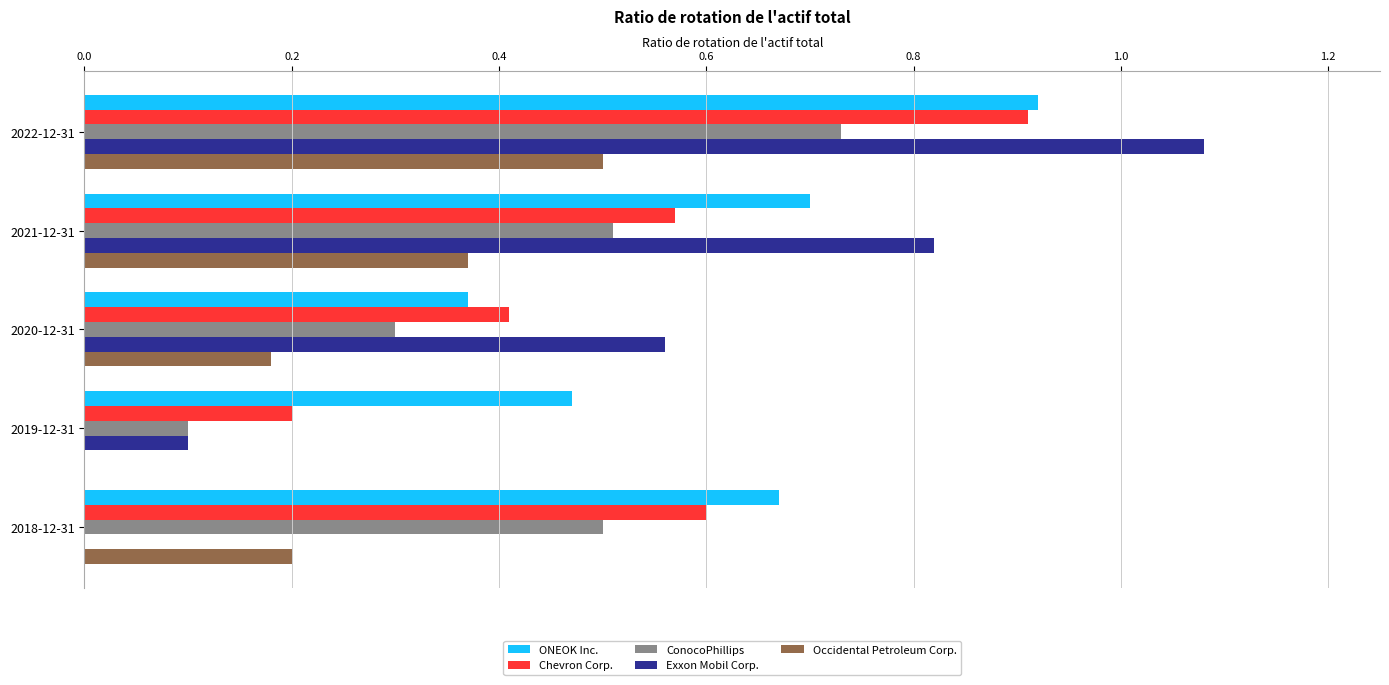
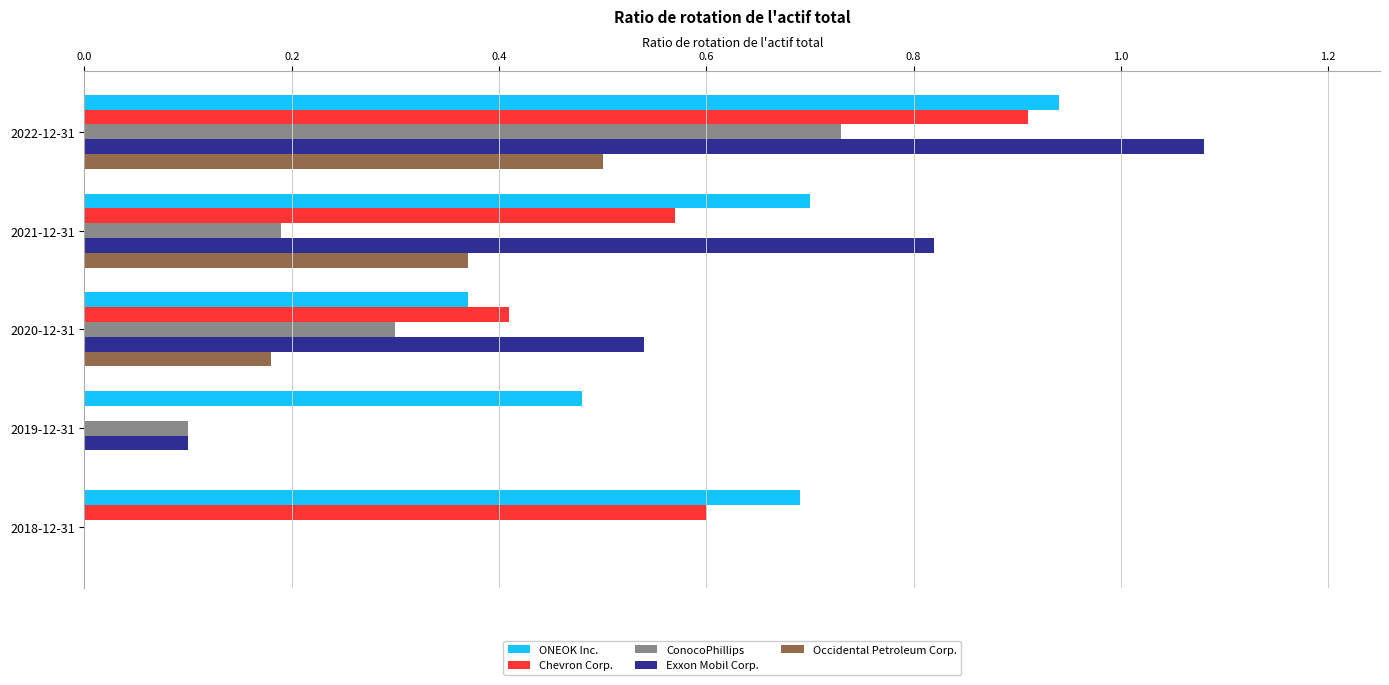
ONEOK Inc., 2022-12-31: 0.92 -> 0.94
ConocoPhillips, 2021-12-31: 0.51 -> 0.19
Exxon Mobil Corp., 2020-12-31: 0.56 -> 0.54
ONEOK Inc., 2019-12-31: 0.47 -> 0.48
Chevron Corp., 2019-12-31: 0.2 -> 0.0
ONEOK Inc., 2018-12-31: 0.67 -> 0.69
ConocoPhillips, 2018-12-31: 0.5 -> 0.0
Occidental Petroleum Corp., 2018-12-31: 0.2 -> 0.0
